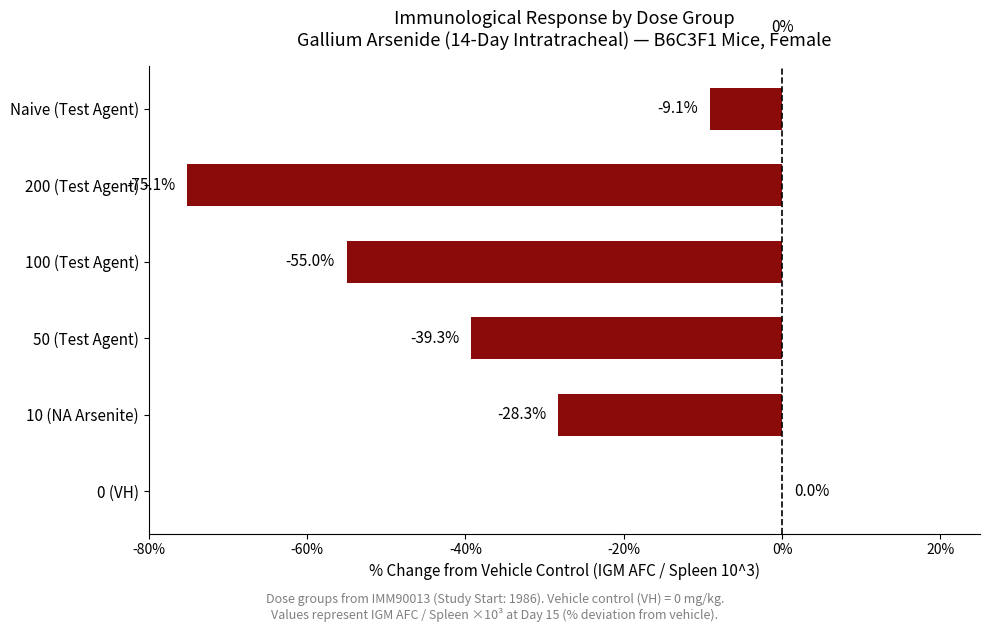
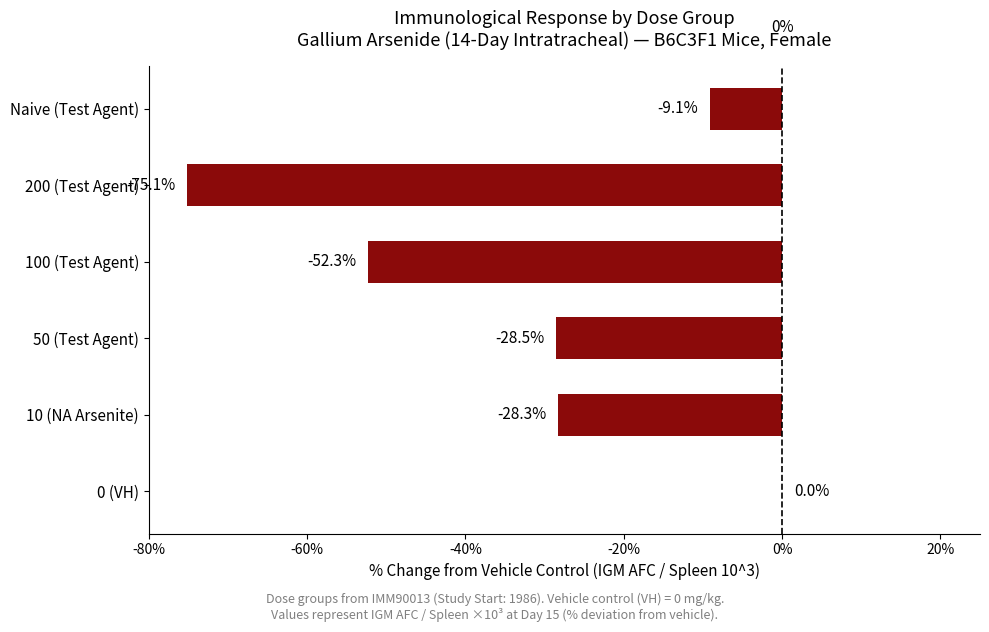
100 (Test Agent): -55.0% -> -52.3%
50 (Test Agent): -39.3% -> -28.5%
